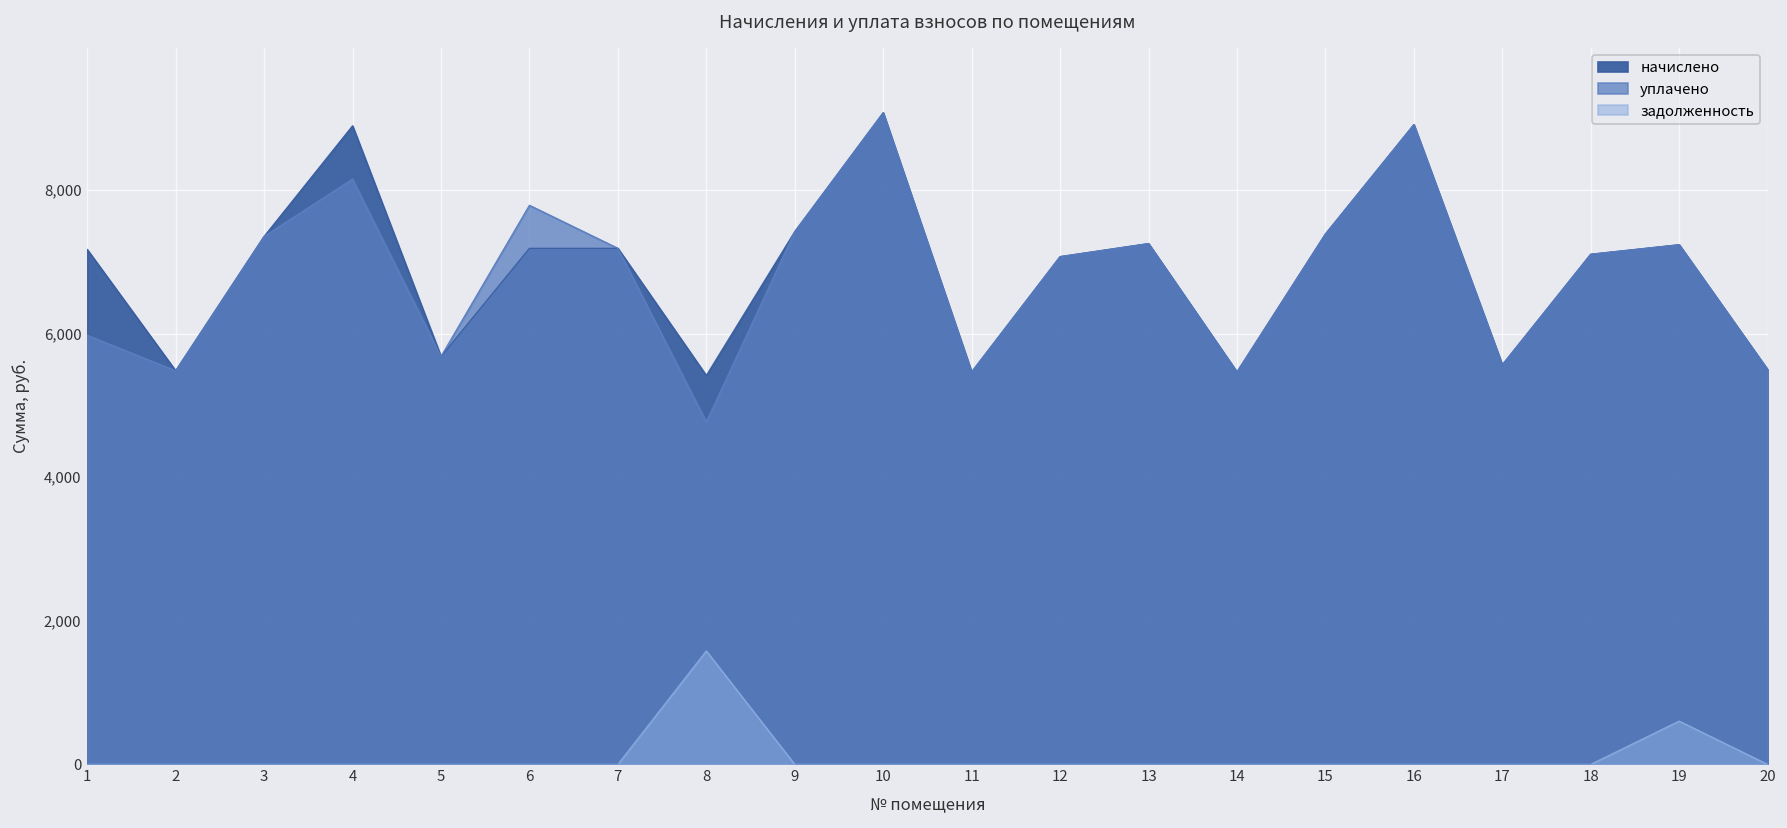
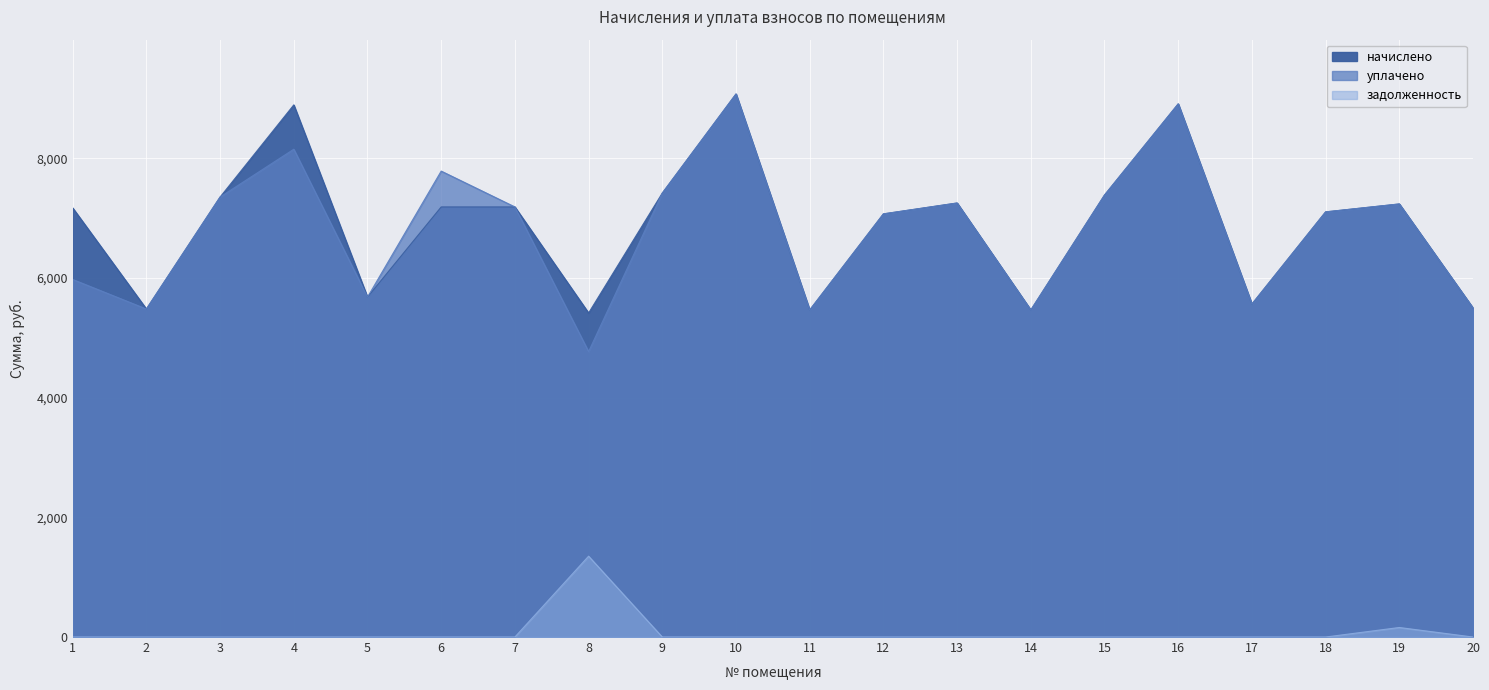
задолженность, 8: 1,600 -> 1,400
задолженность, 19: 600 -> 200
